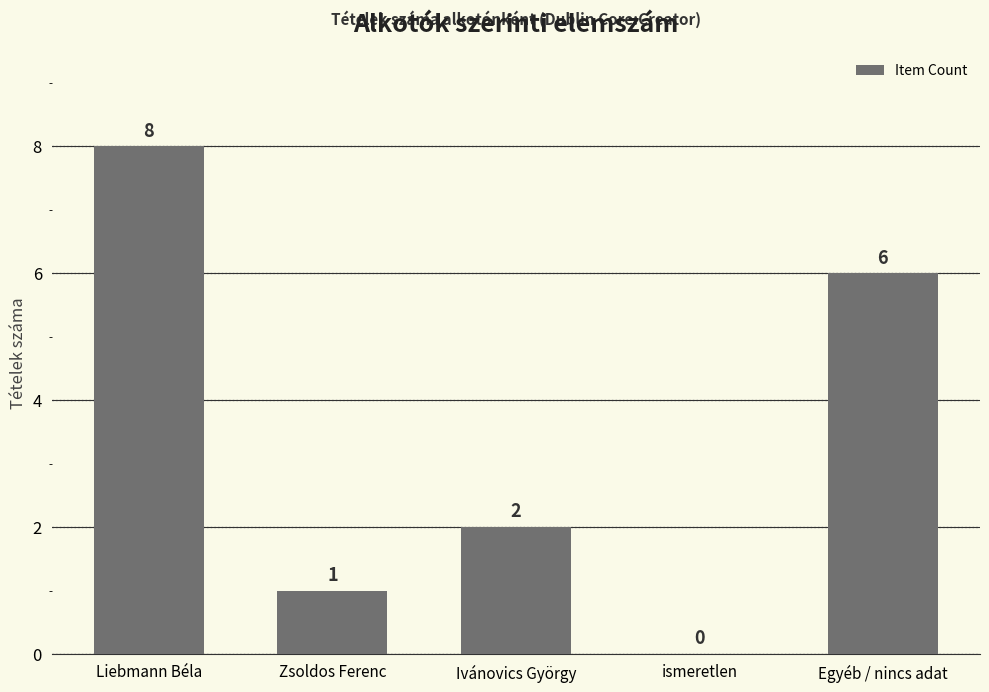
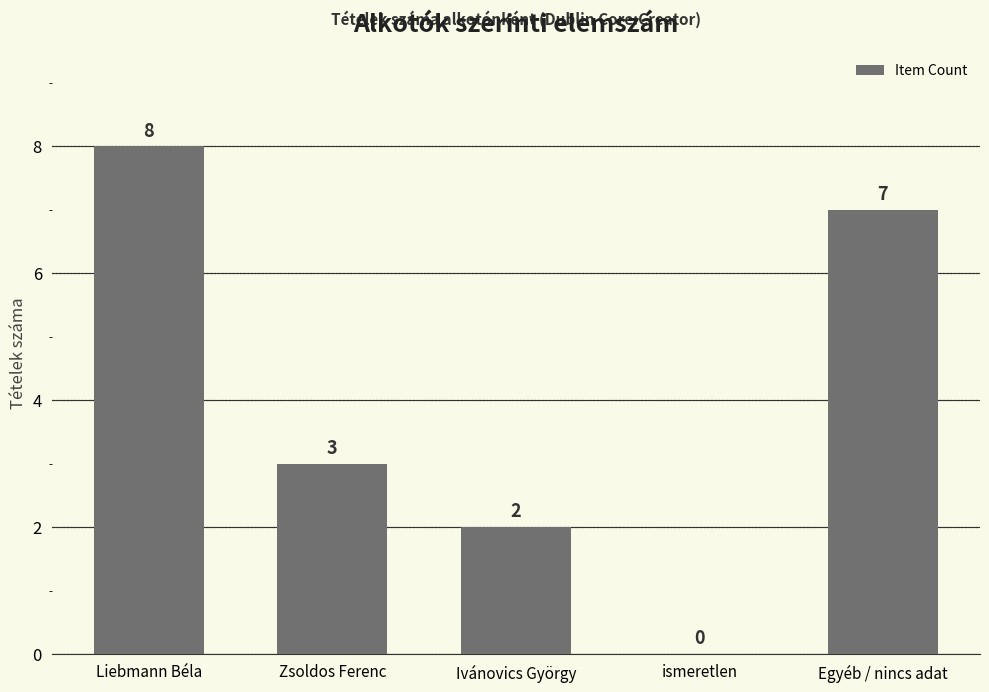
Zsoldos Ferenc: 1 -> 3
Egyéb / nincs adat: 6 -> 7
